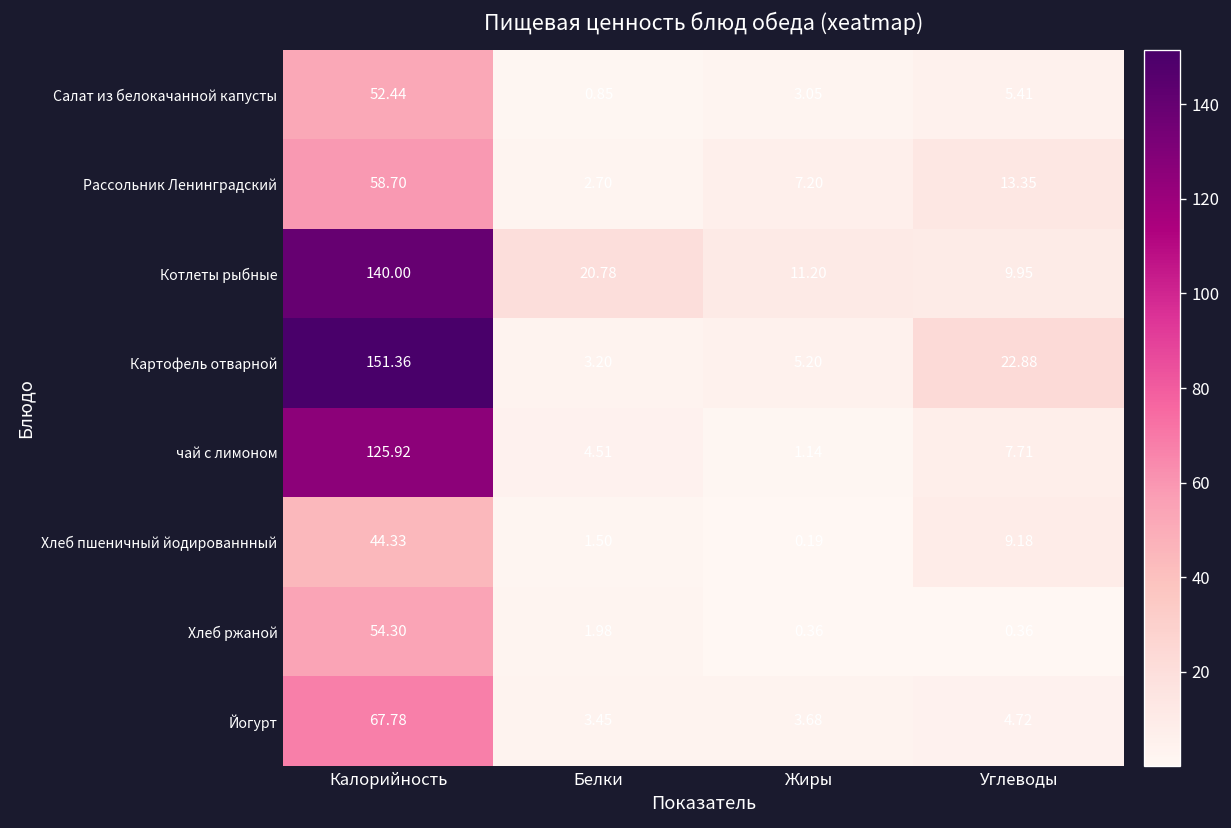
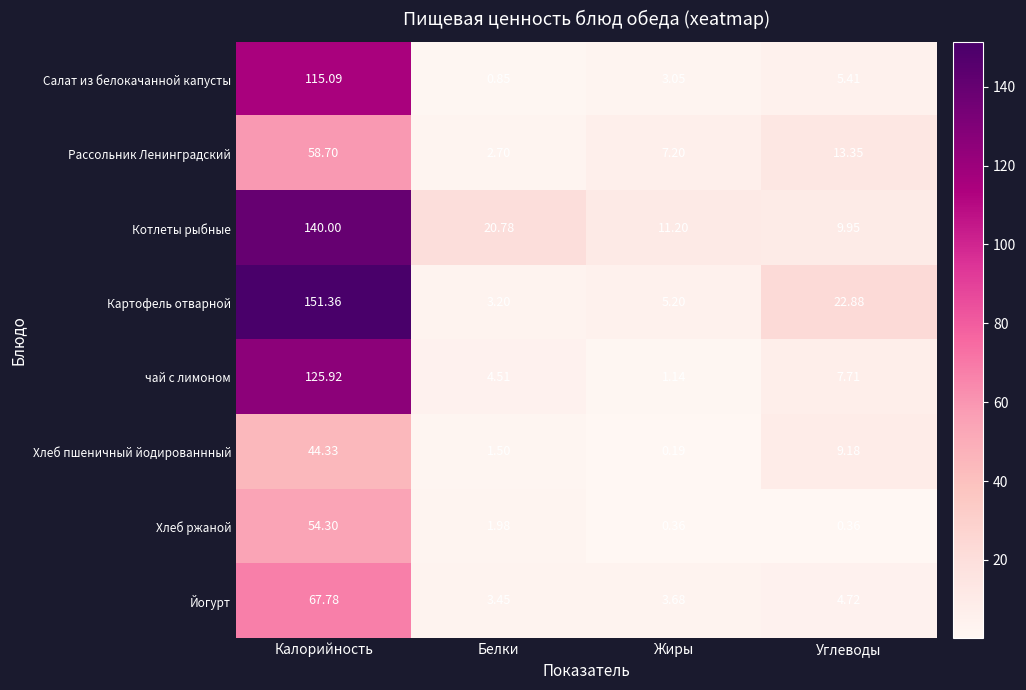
Салат из белокачанной капусты, Калорийность: 52.44 -> 115.09
